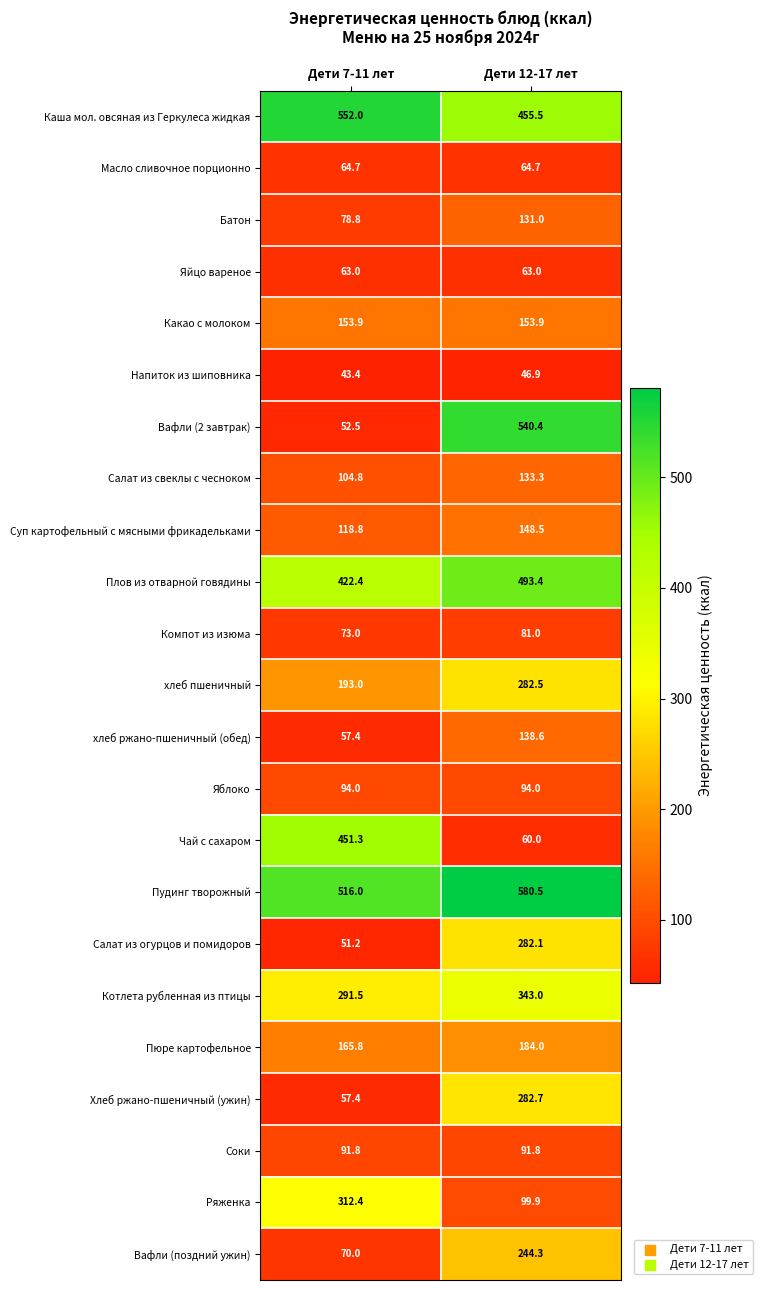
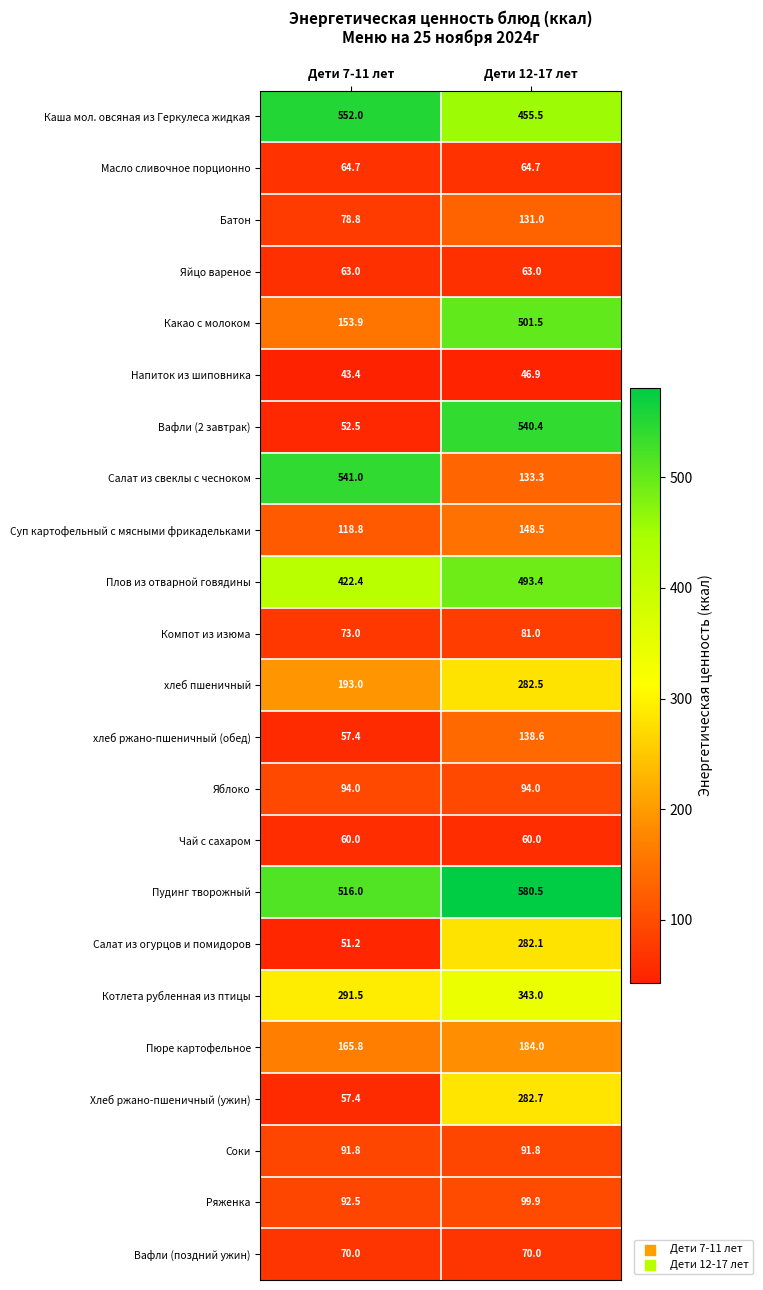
Какао с молоком, Дети 12-17 лет: 153.9 -> 501.5
Салат из свеклы с чесноком, Дети 7-11 лет: 104.8 -> 541.0
Чай с сахаром, Дети 7-11 лет: 451.3 -> 60.0
Ряженка, Дети 7-11 лет: 312.4 -> 92.5
Вафли (поздний ужин), Дети 12-17 лет: 244.3 -> 70.0
